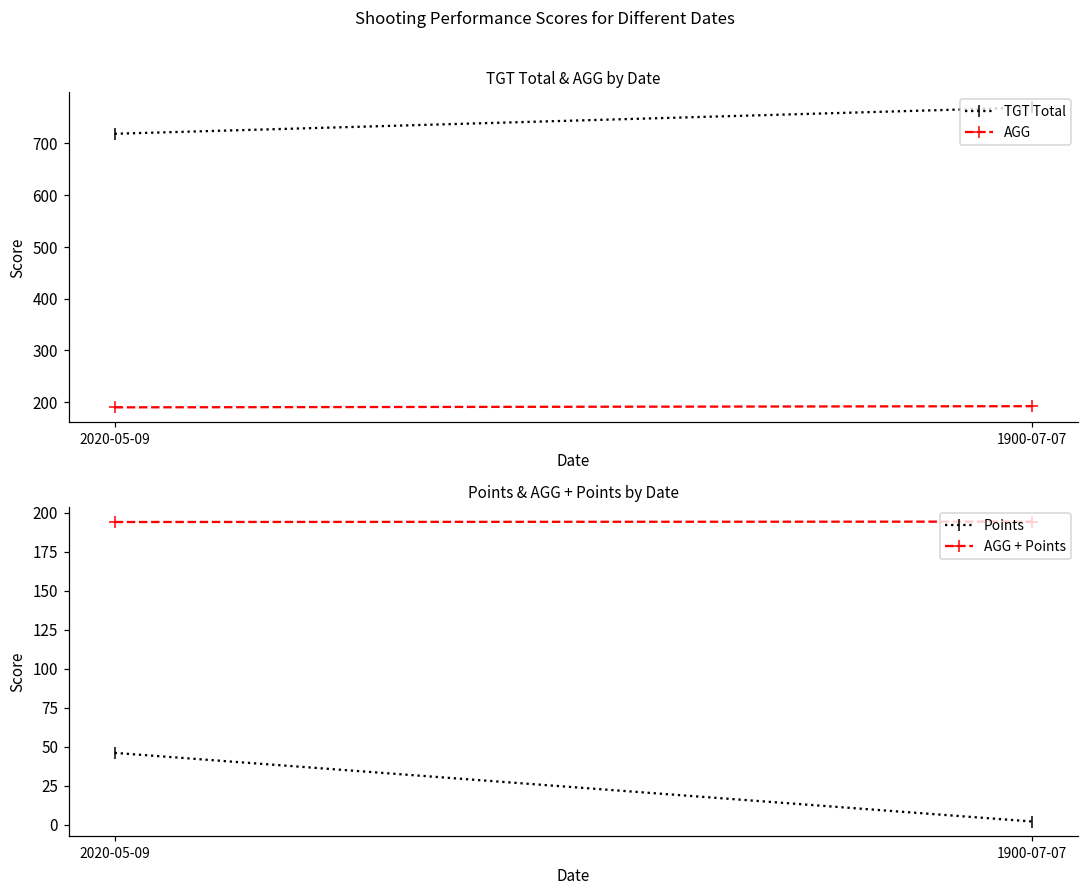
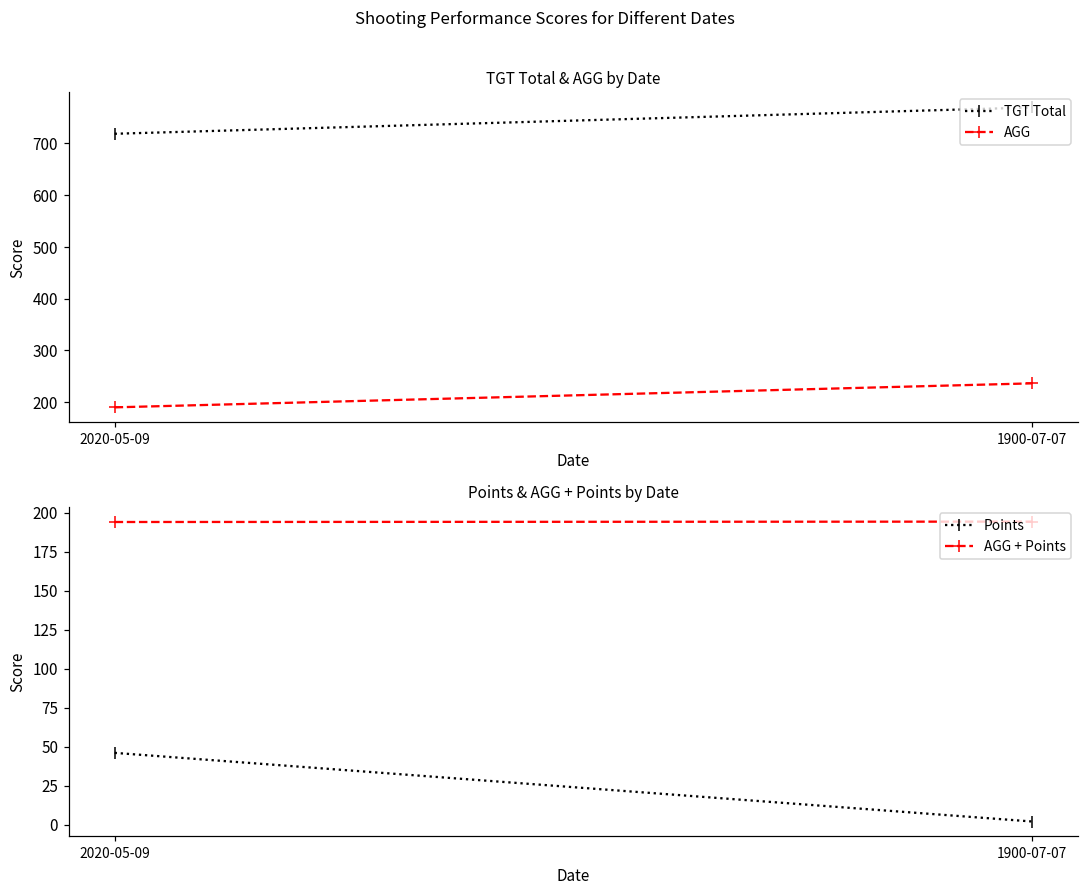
TGT Total & AGG by Date, AGG, 1900-07-07: 190 -> 240
